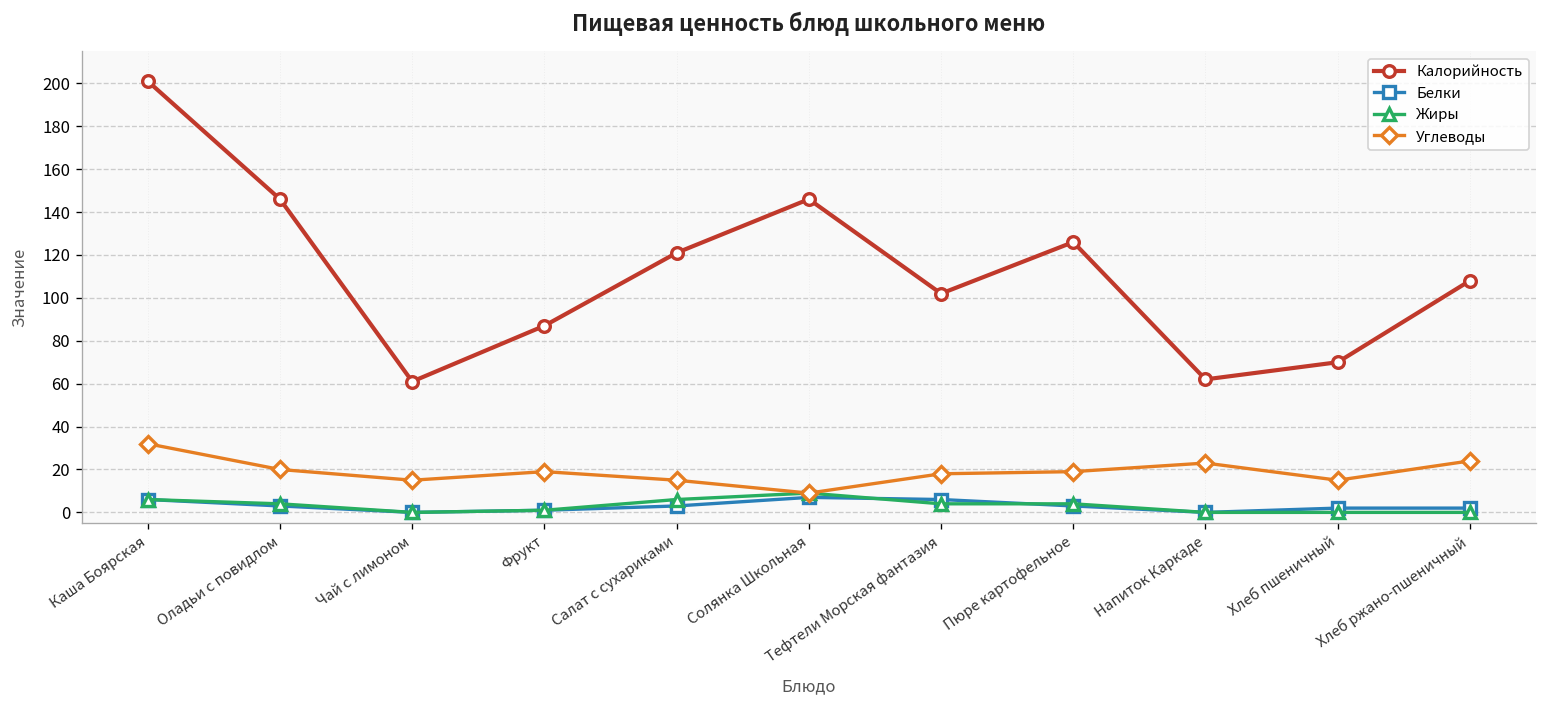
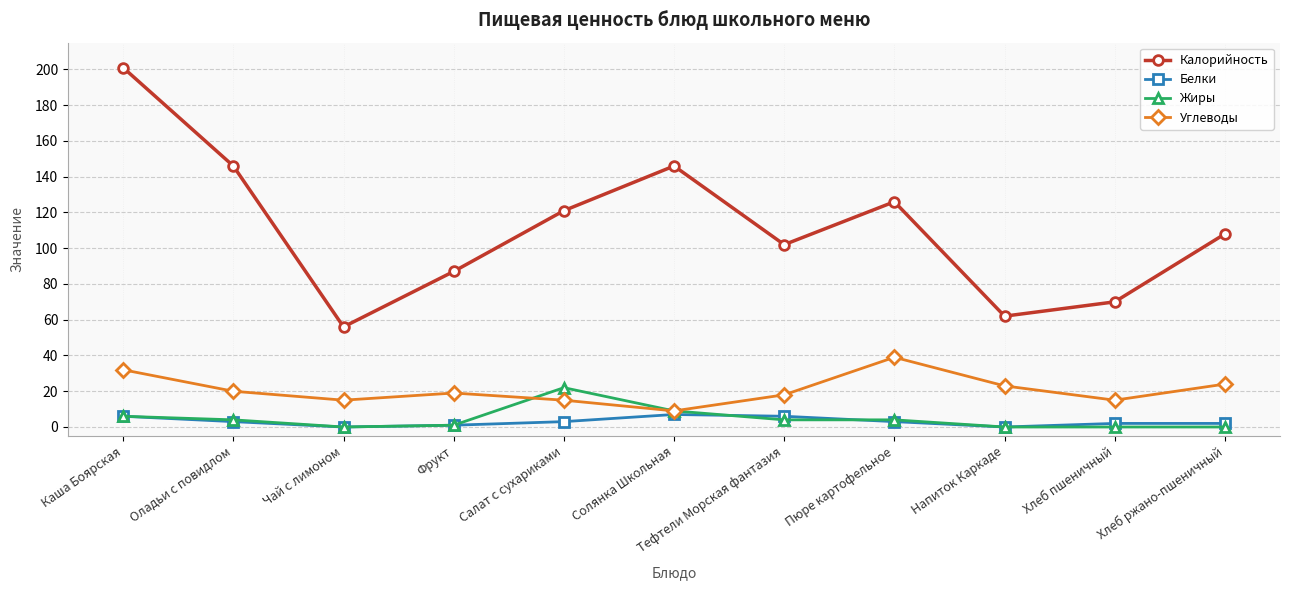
Калорийность, Чай с лимоном: 61 -> 56
Жиры, Салат с сухариками: 6 -> 22
Углеводы, Пюре картофельное: 19 -> 39
